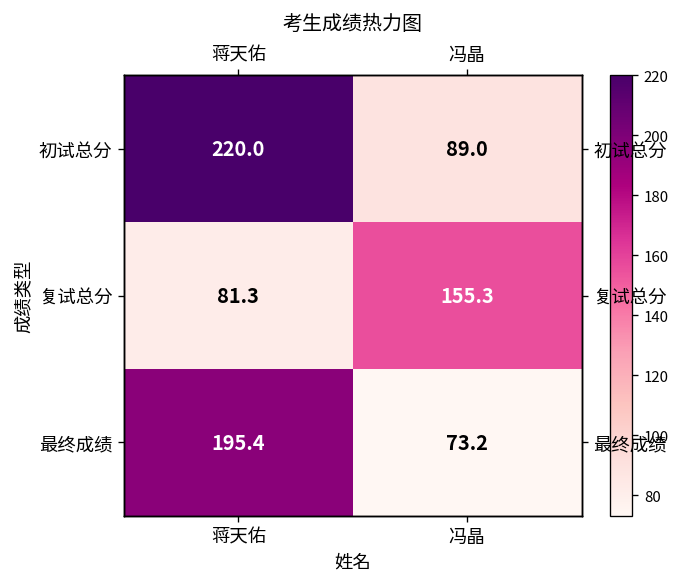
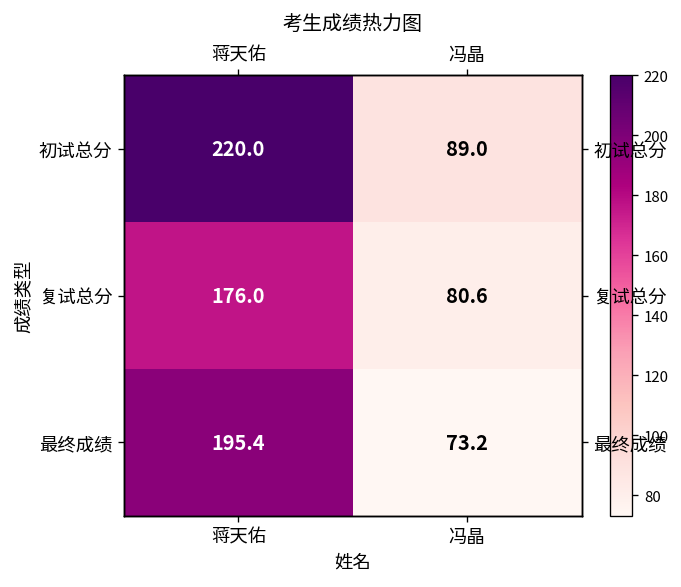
复试总分, 蒋天佑: 81.3 -> 176.0
复试总分, 冯晶: 155.3 -> 80.6
